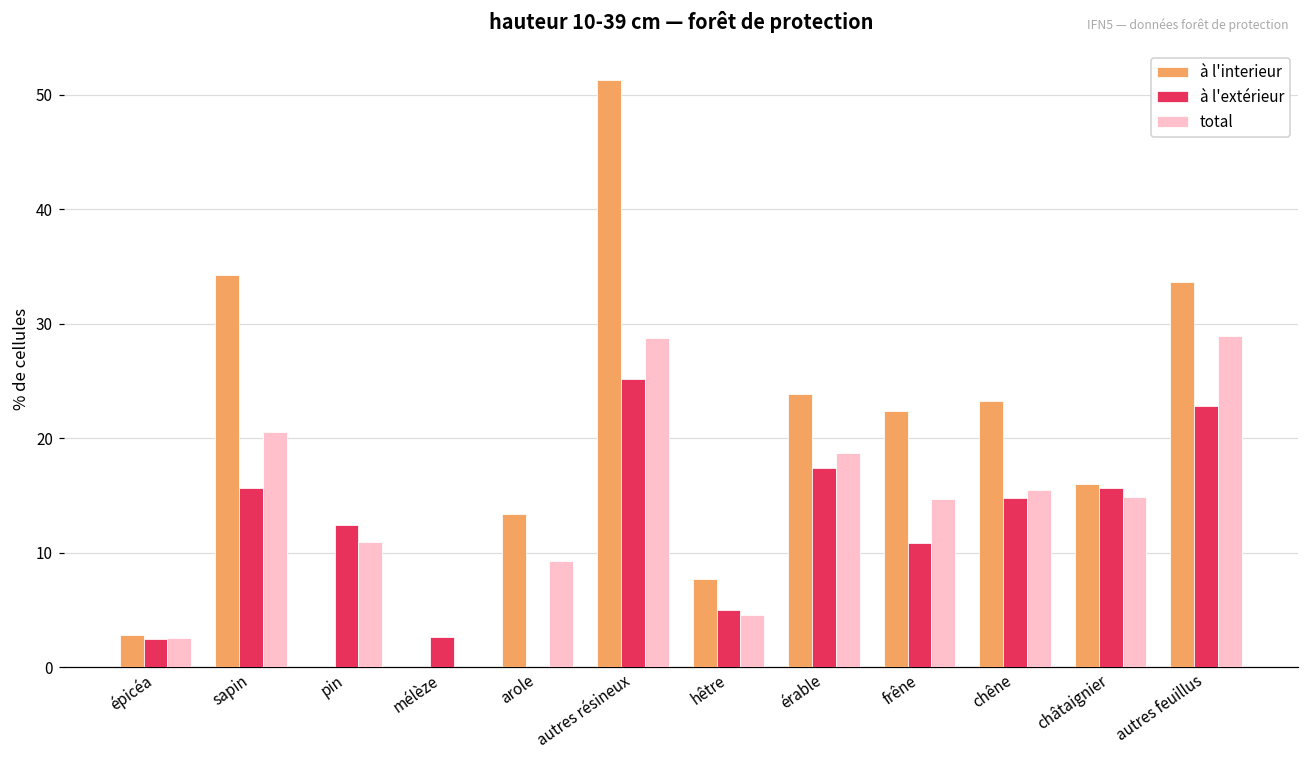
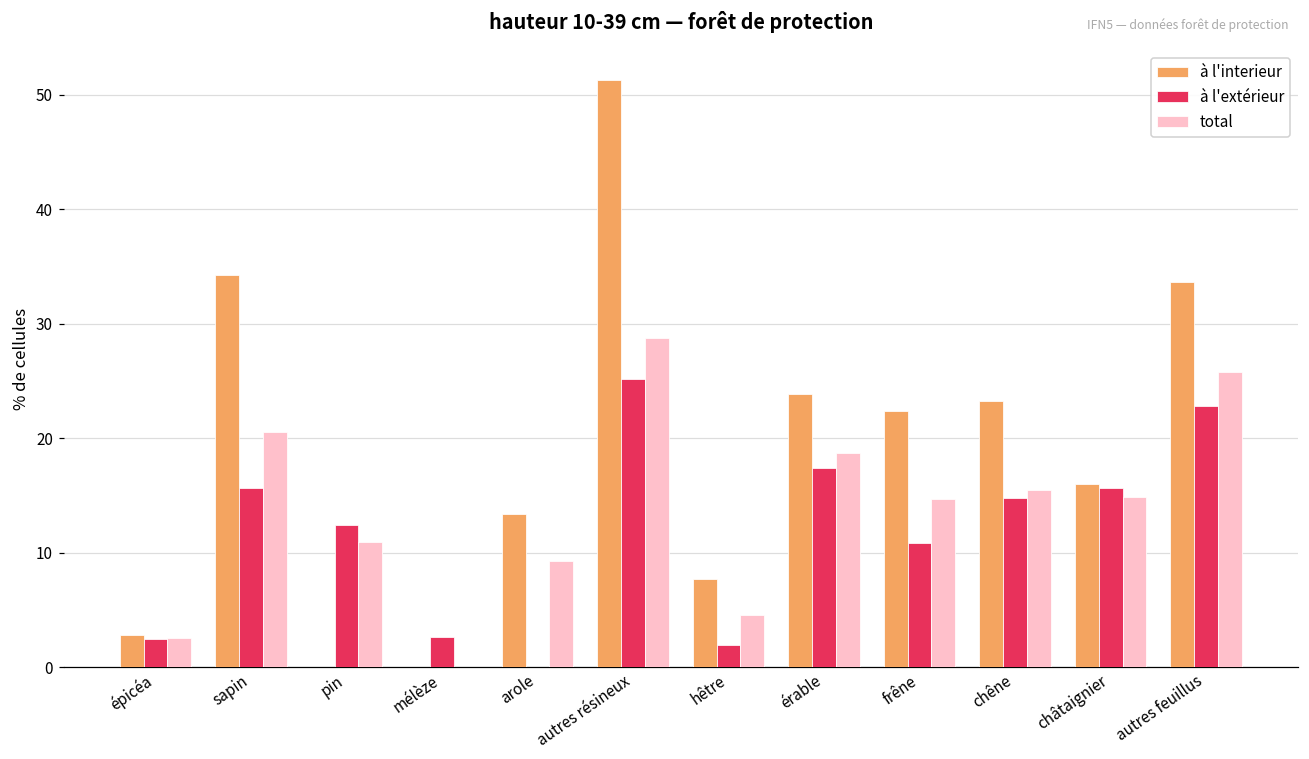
à l'extérieur, hêtre: 5 -> 2
total, autres feuillus: 28.9 -> 25.8
